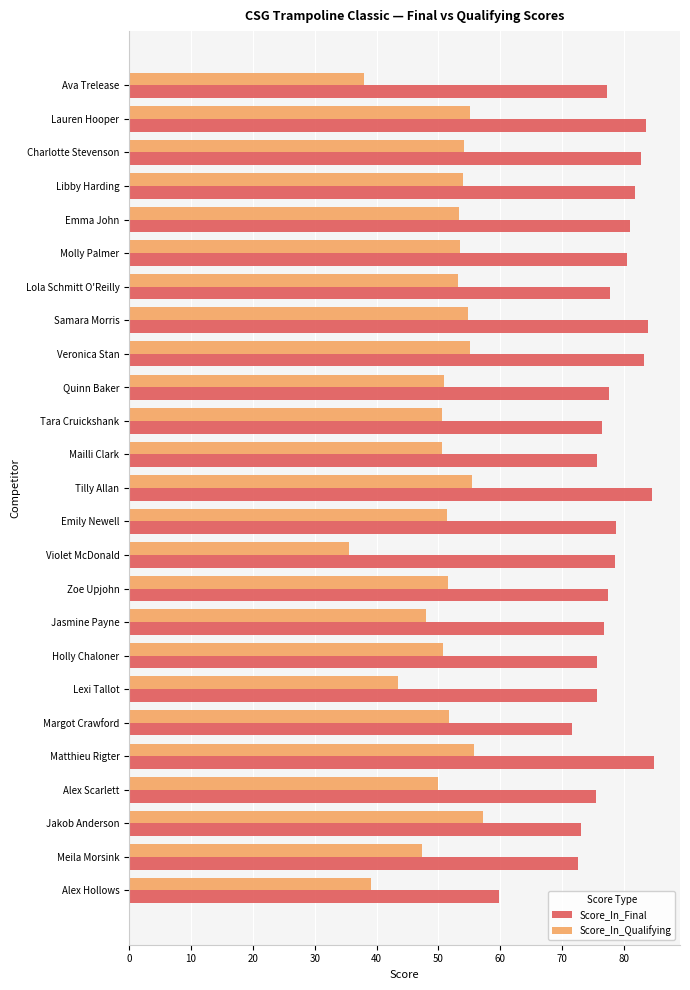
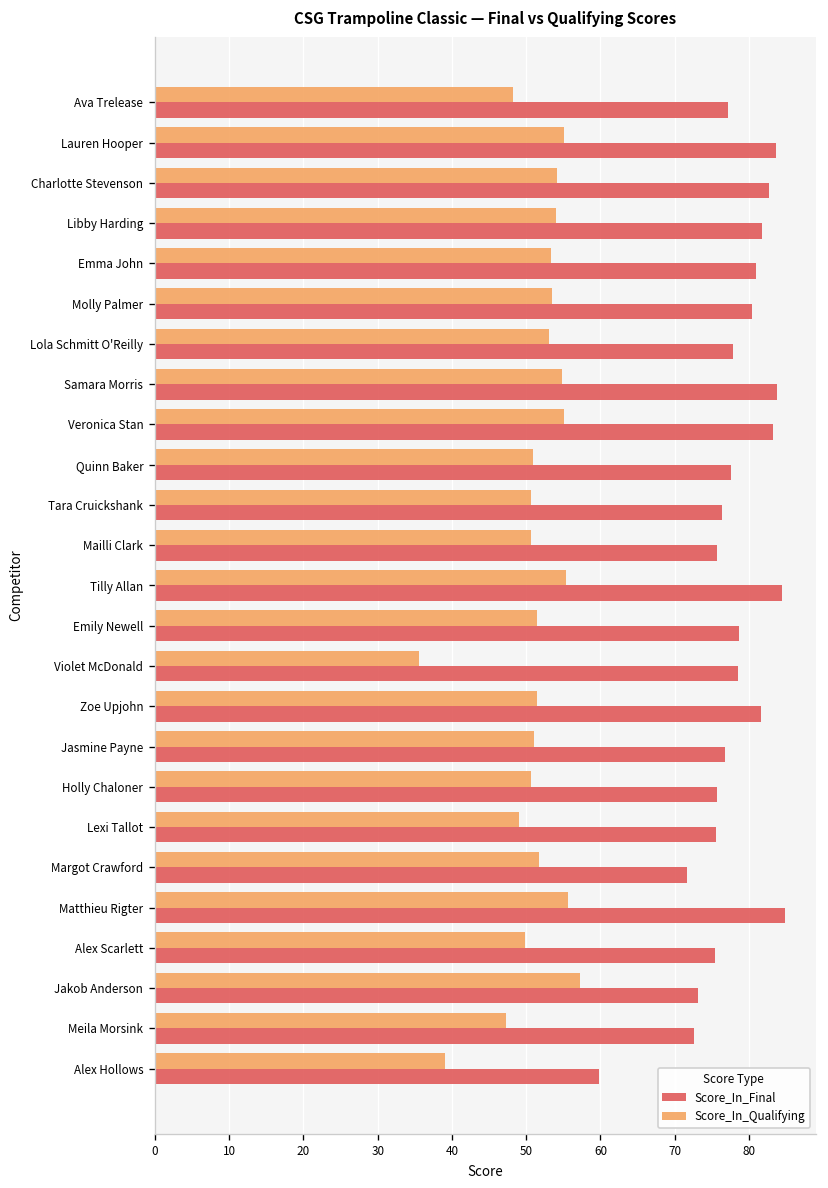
Score_In_Qualifying, Ava Trelease: 38 -> 48
Score_In_Final, Zoe Upjohn: 77 -> 82
Score_In_Qualifying, Jasmine Payne: 48 -> 51
Score_In_Qualifying, Lexi Tallot: 44 -> 49
